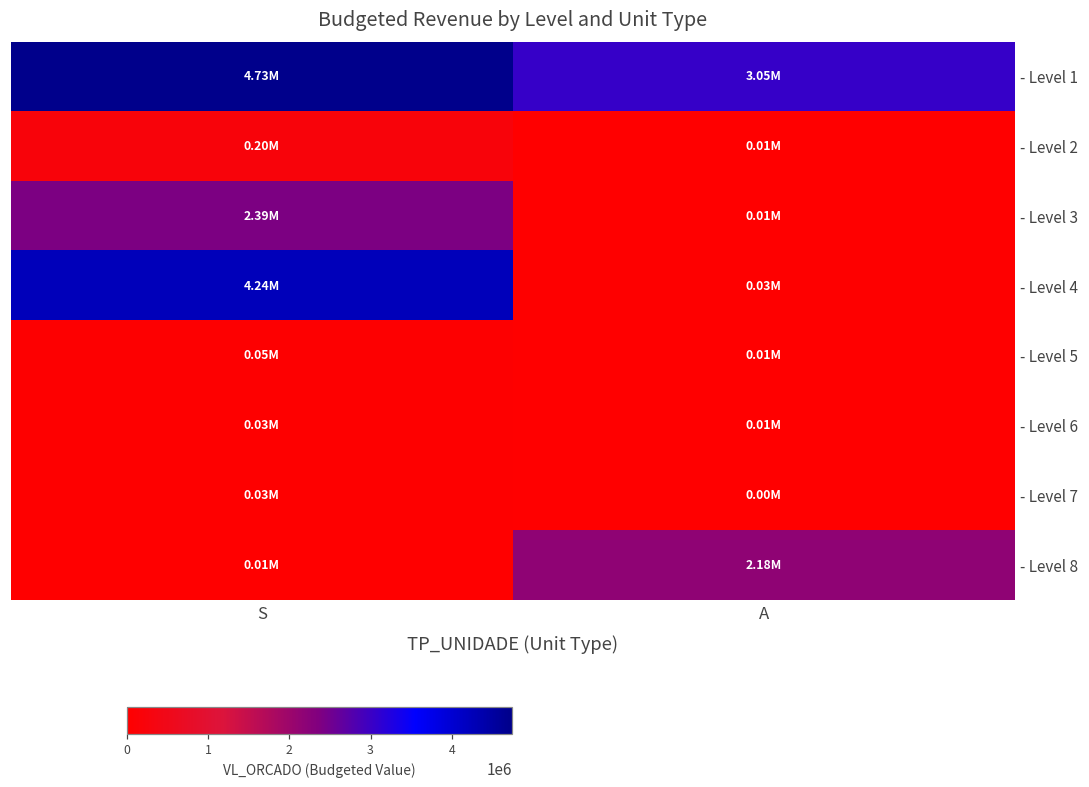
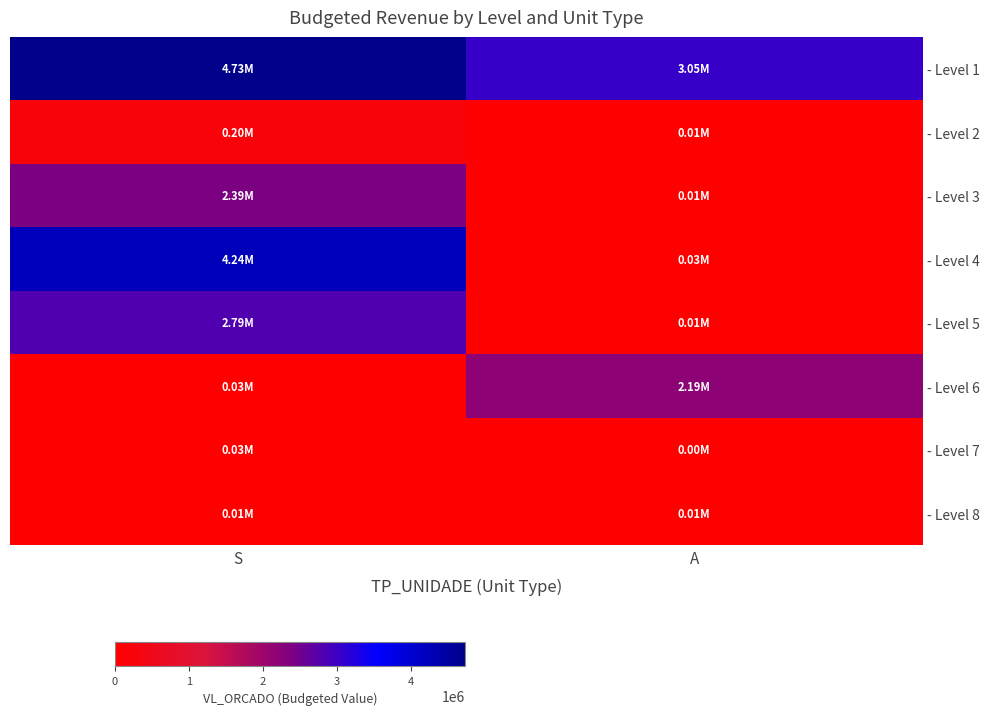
- Level 5, S: 0.05M -> 2.79M
- Level 6, A: 0.01M -> 2.19M
- Level 8, A: 2.18M -> 0.01M
